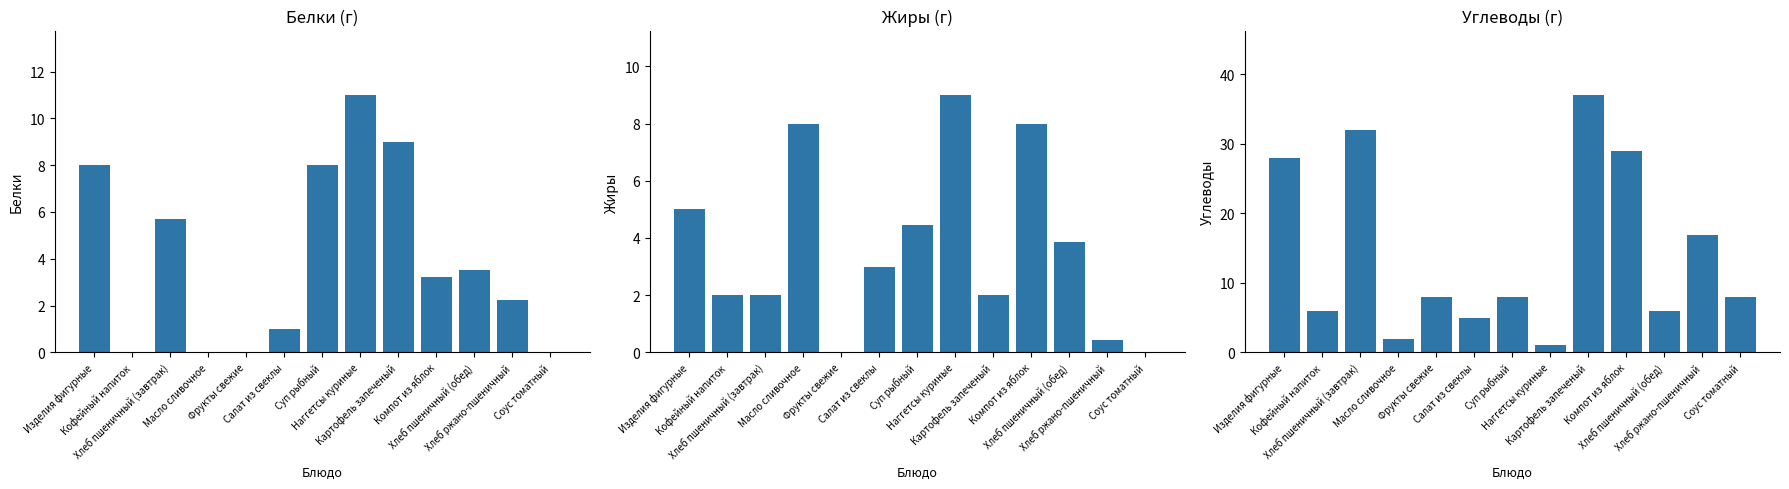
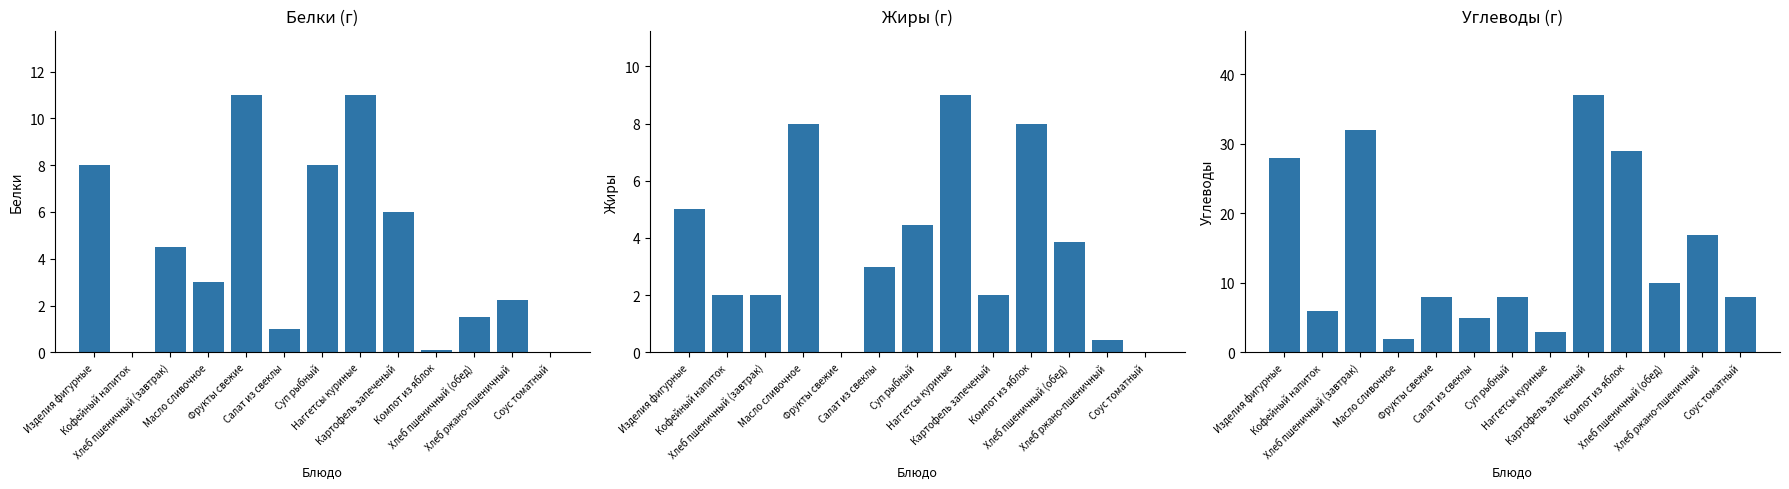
Белки (г), Хлеб пшеничный (завтрак): 5.7 -> 4.5
Белки (г), Масло сливочное: 0 -> 3
Белки (г), Фрукты свежие: 0 -> 11
Белки (г), Картофель запеченый: 9 -> 6
Белки (г), Компот из яблок: 3.2 -> 0.1
Белки (г), Хлеб пшеничный (обед): 3.5 -> 1.5
Углеводы (г), Наггетсы куриные: 1 -> 3
Углеводы (г), Хлеб пшеничный (обед): 6 -> 10
